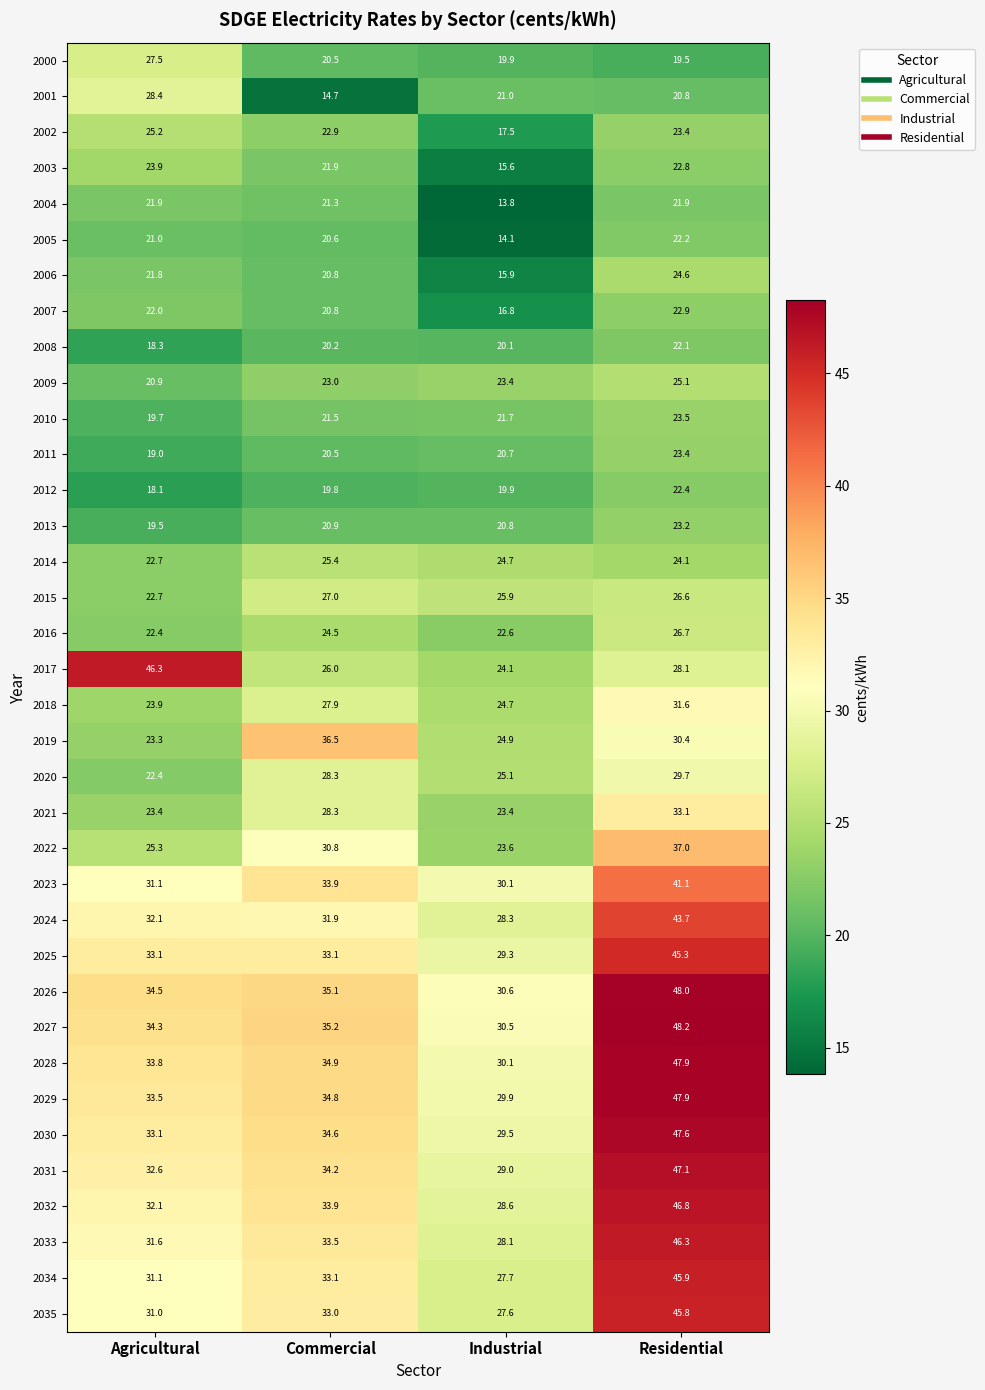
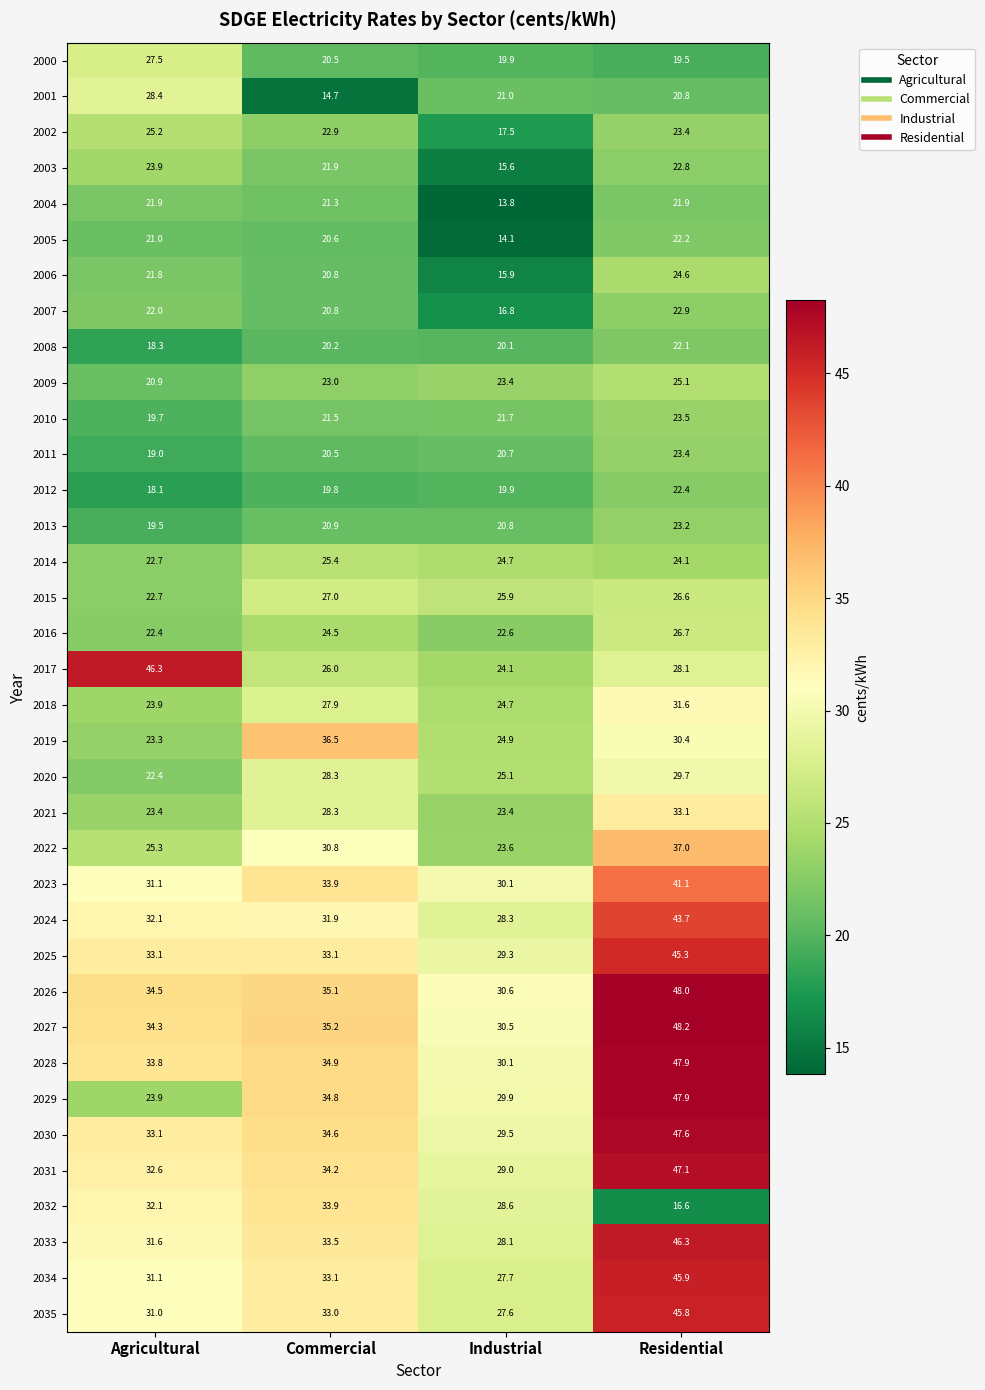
2029, Agricultural: 33.5 -> 23.9
2032, Residential: 46.8 -> 16.6
